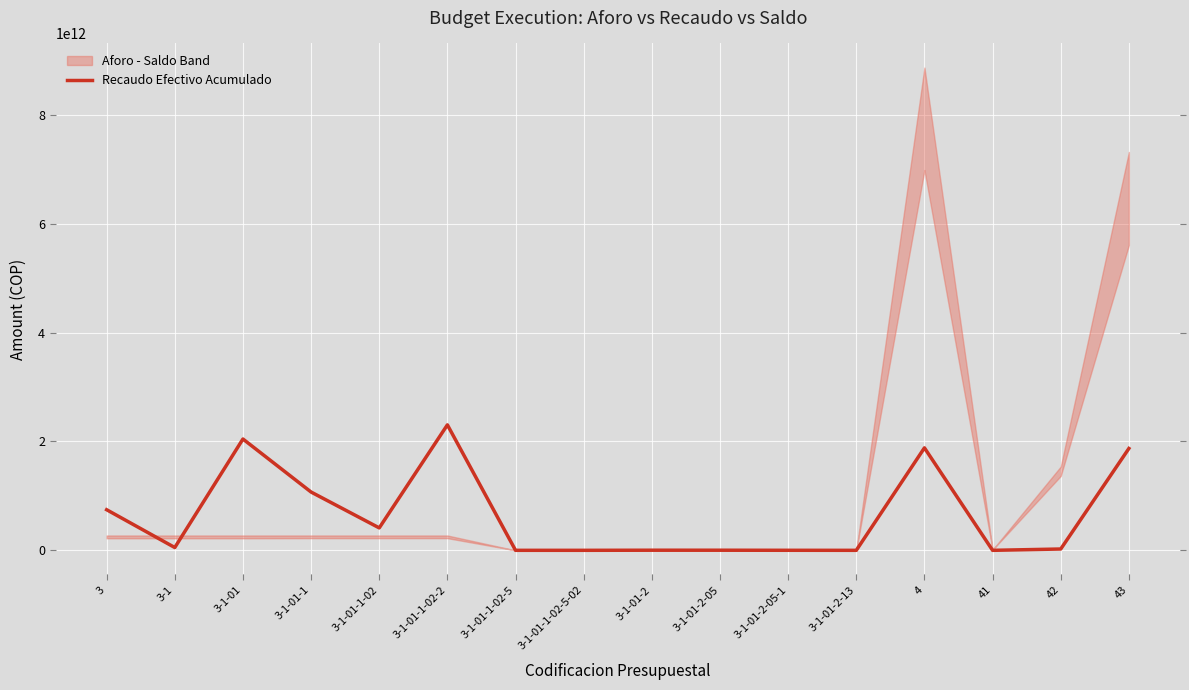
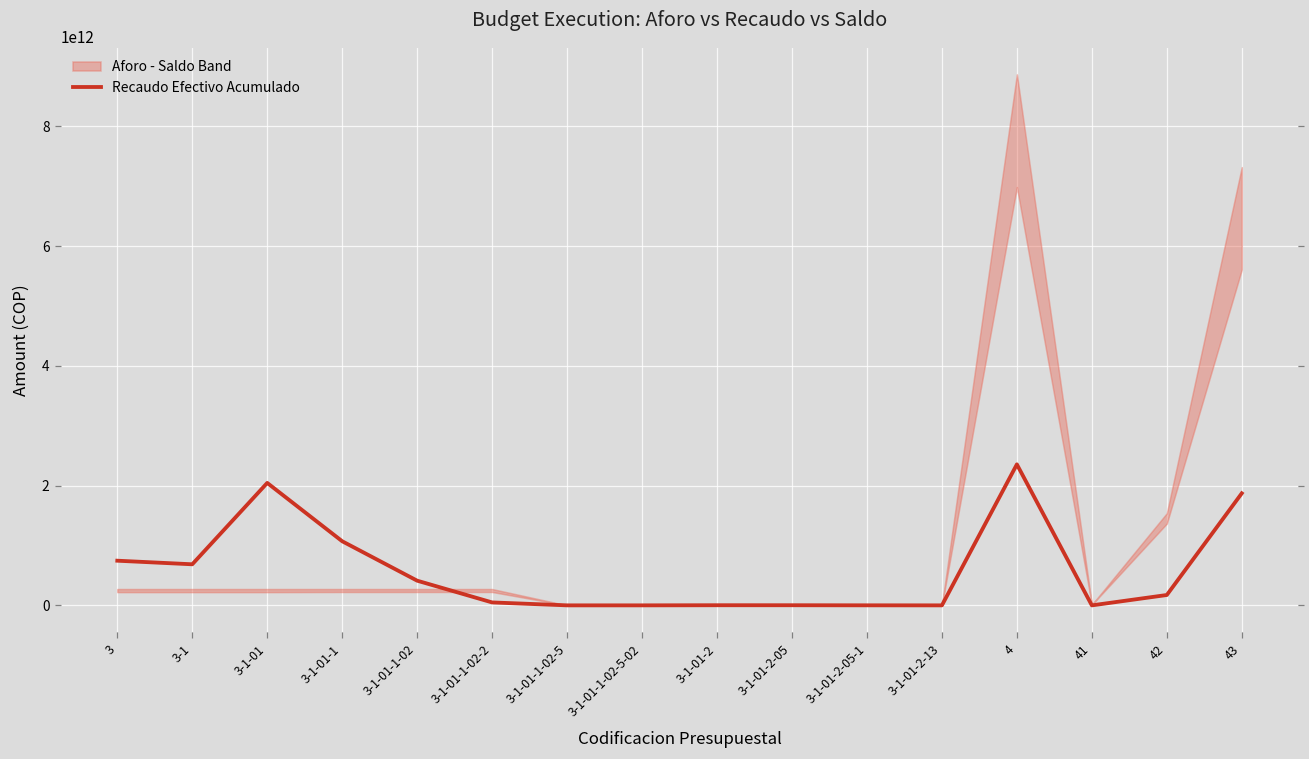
Recaudo Efectivo Acumulado, 3-1: 100000000000 -> 700000000000
Recaudo Efectivo Acumulado, 3-1-01-1-02-2: 2300000000000 -> 0
Recaudo Efectivo Acumulado, 4: 1900000000000 -> 2400000000000
Recaudo Efectivo Acumulado, 42: 0 -> 200000000000
